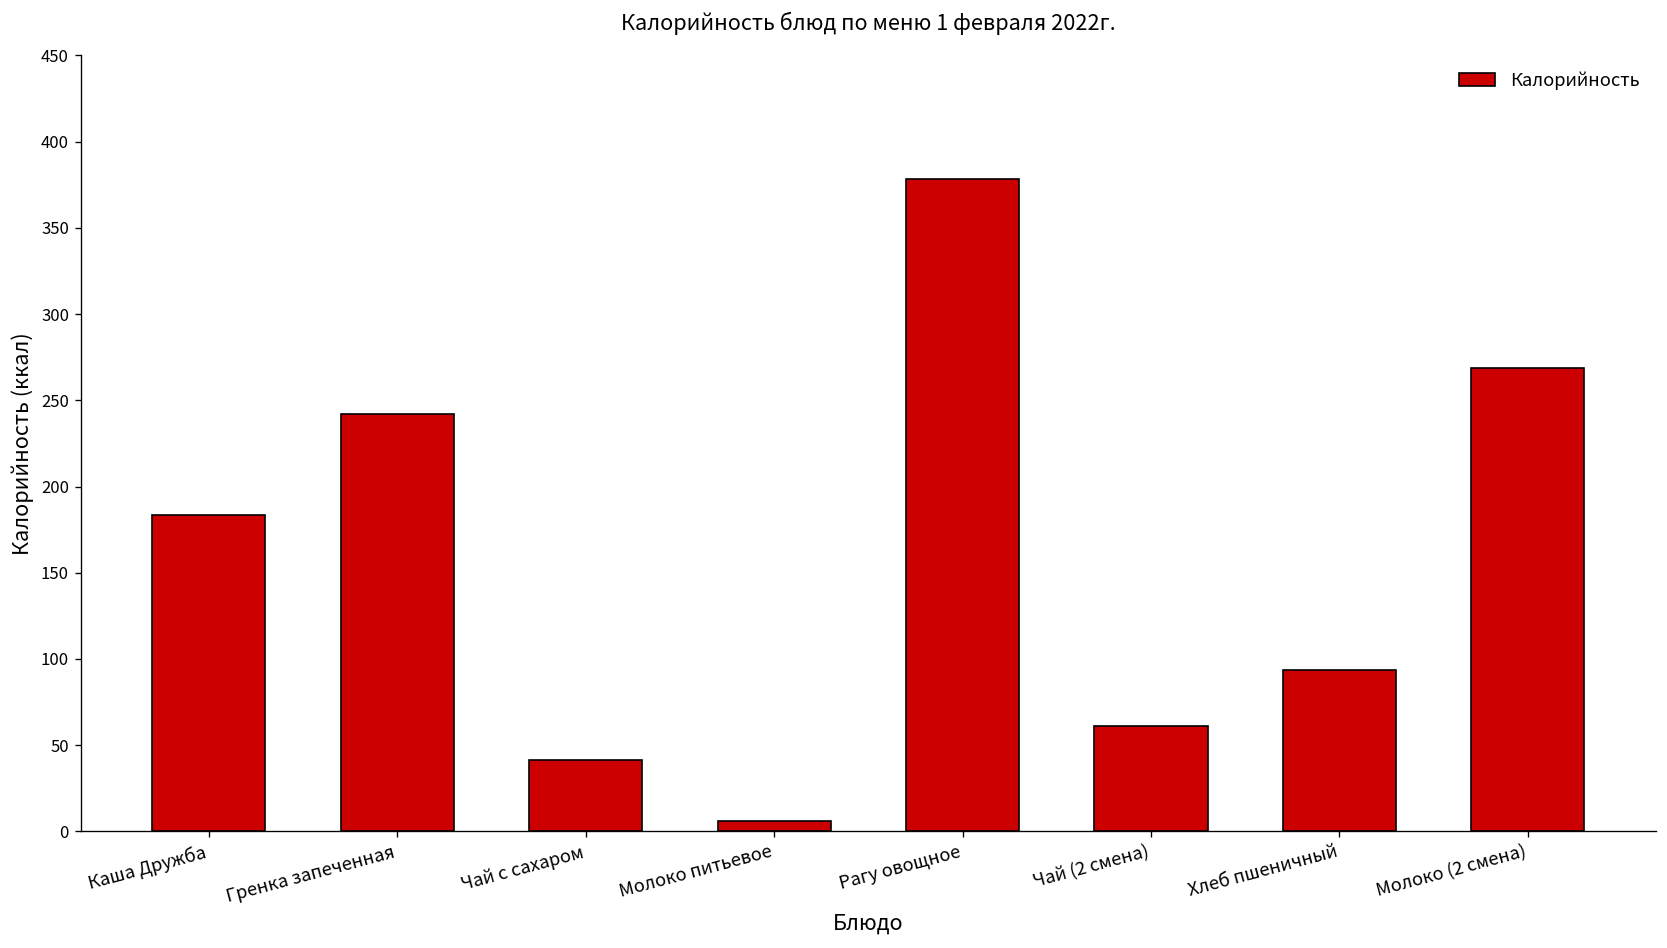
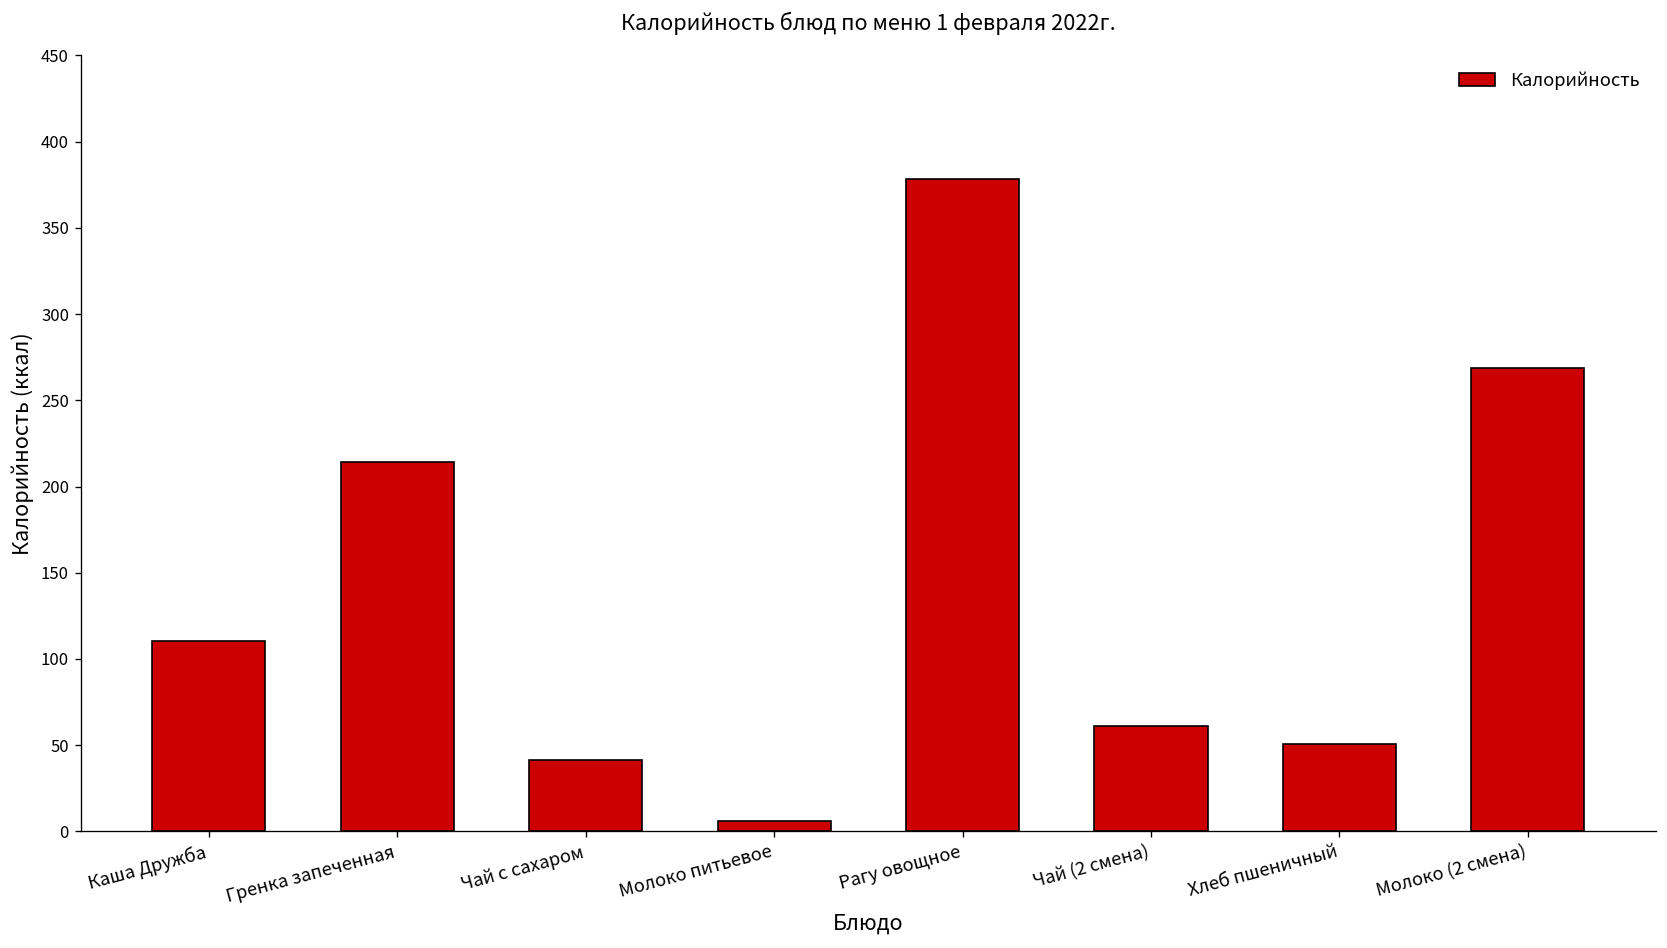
Каша Дружба: 183 -> 110
Гренка запеченная: 242 -> 214
Хлеб пшеничный: 94 -> 50
